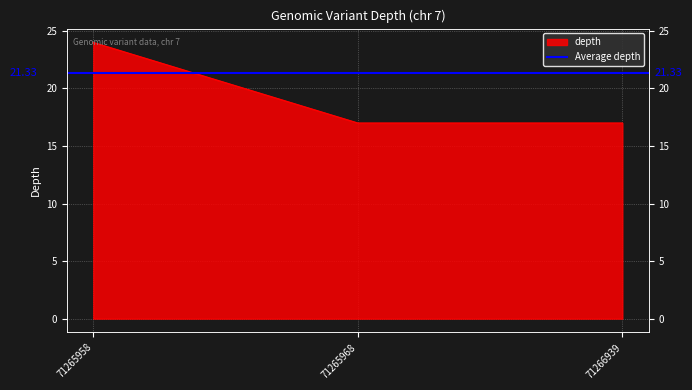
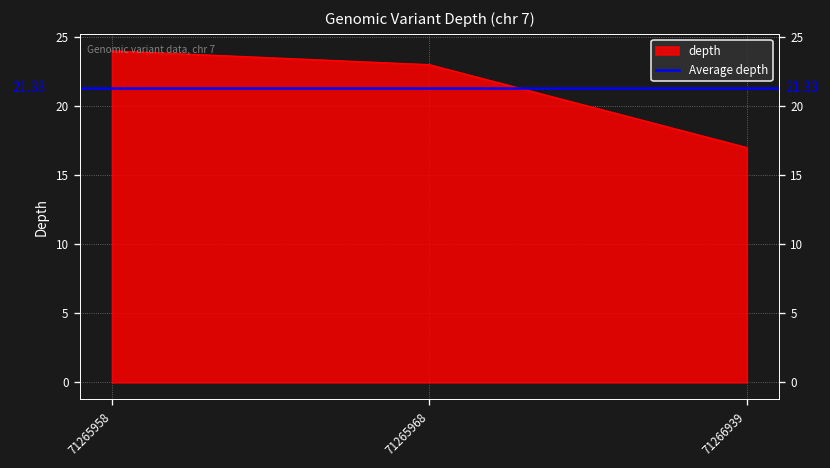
71265968: 17 -> 23
